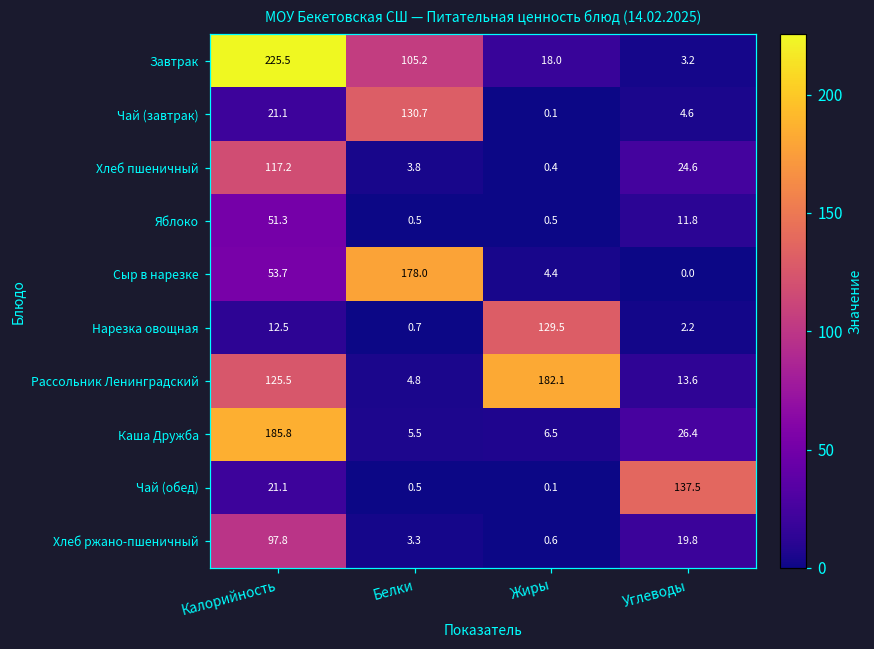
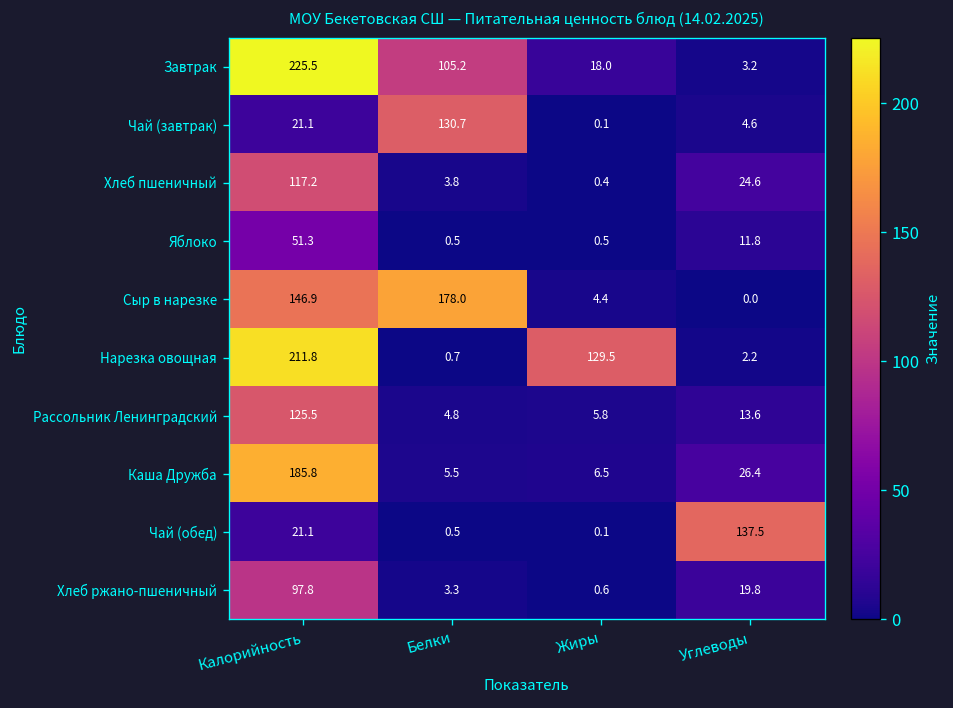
Сыр в нарезке, Калорийность: 53.7 -> 146.9
Нарезка овощная, Калорийность: 12.5 -> 211.8
Рассольник Ленинградский, Жиры: 182.1 -> 5.8
